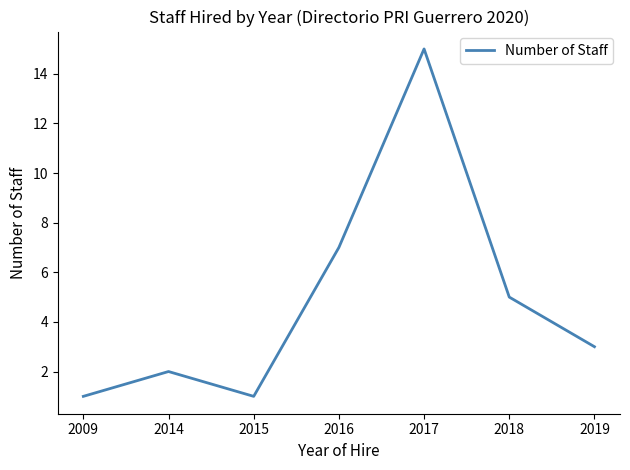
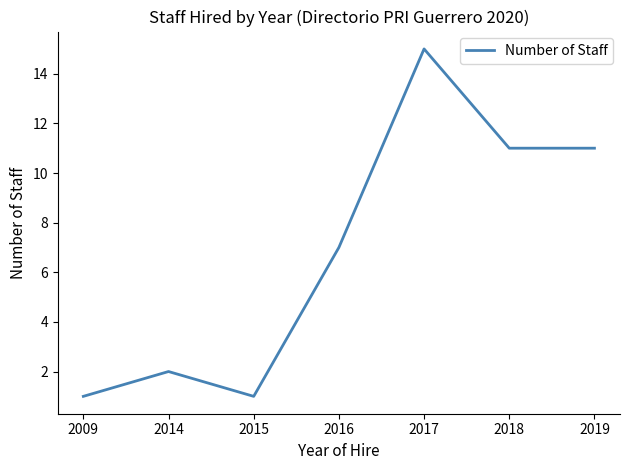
2018: 5 -> 11
2019: 3 -> 11
